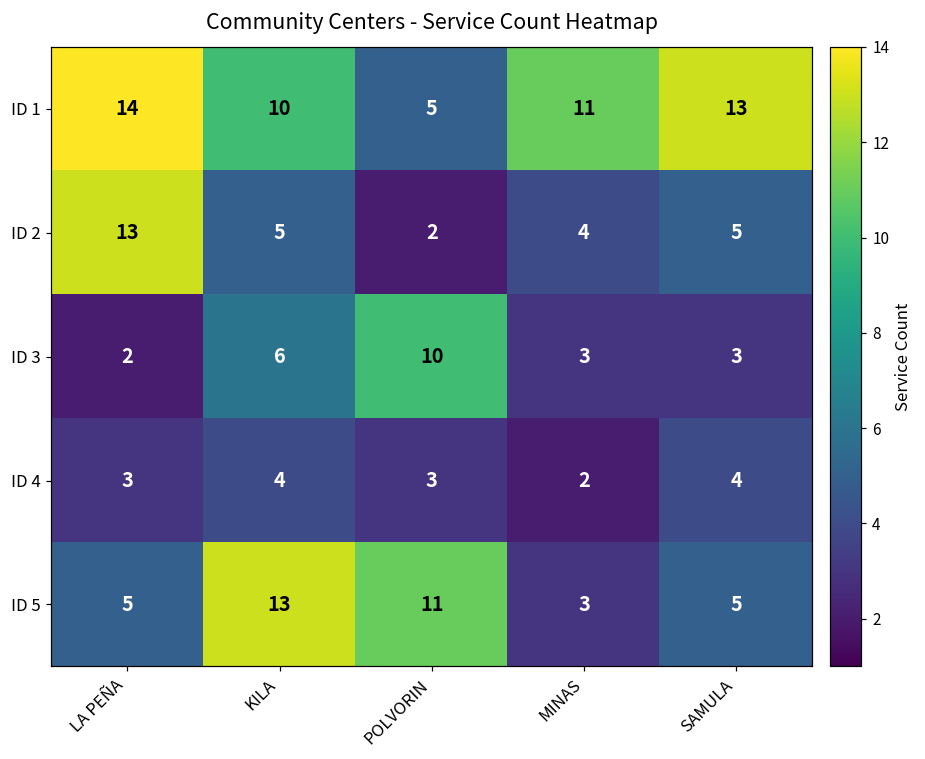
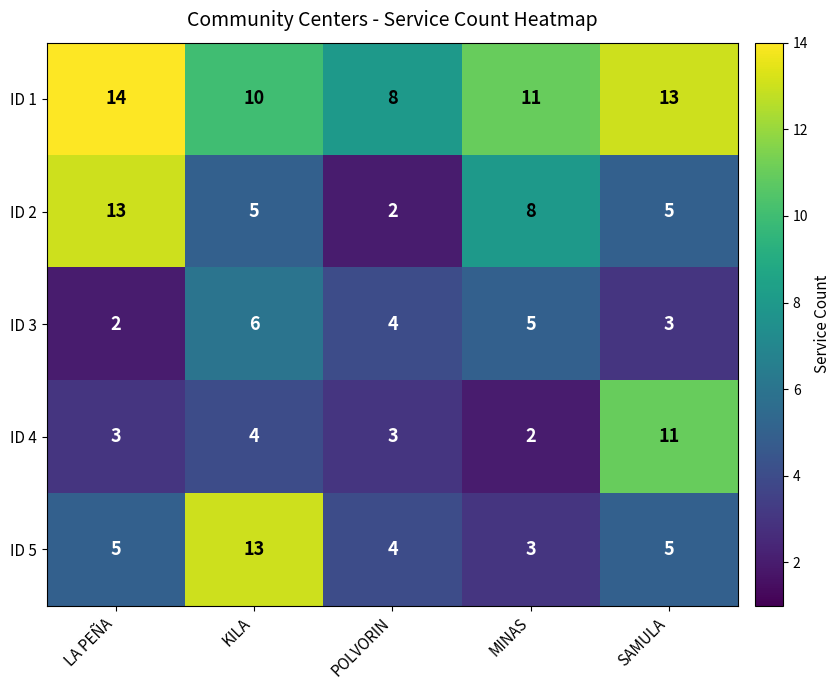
ID 1, POLVORIN: 5 -> 8
ID 2, MINAS: 4 -> 8
ID 3, POLVORIN: 10 -> 4
ID 3, MINAS: 3 -> 5
ID 4, SAMULA: 4 -> 11
ID 5, POLVORIN: 11 -> 4
